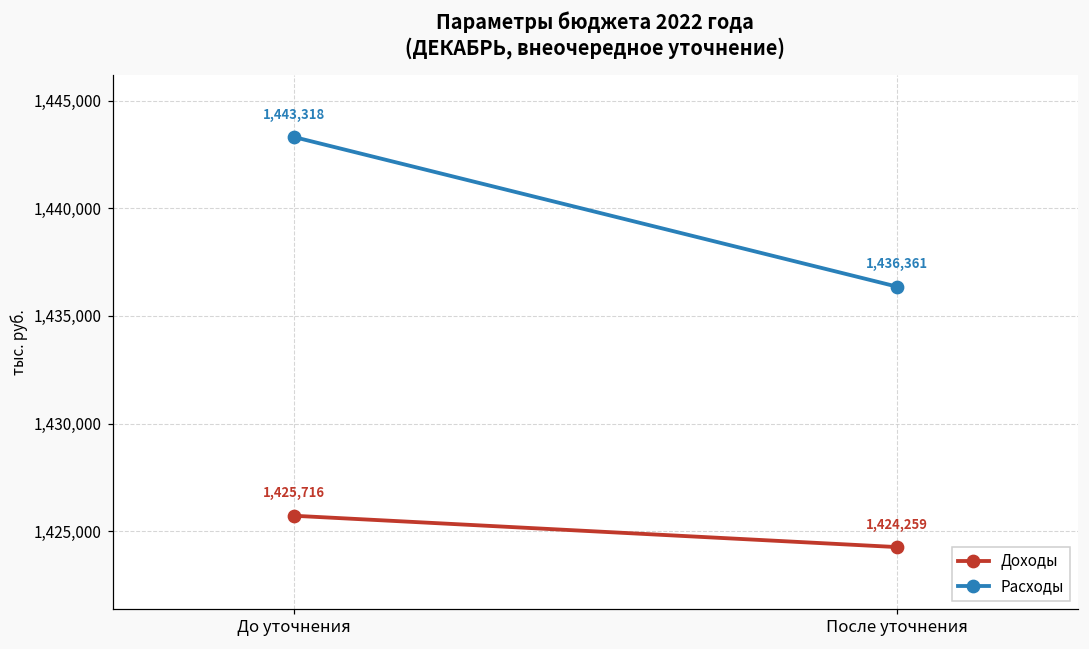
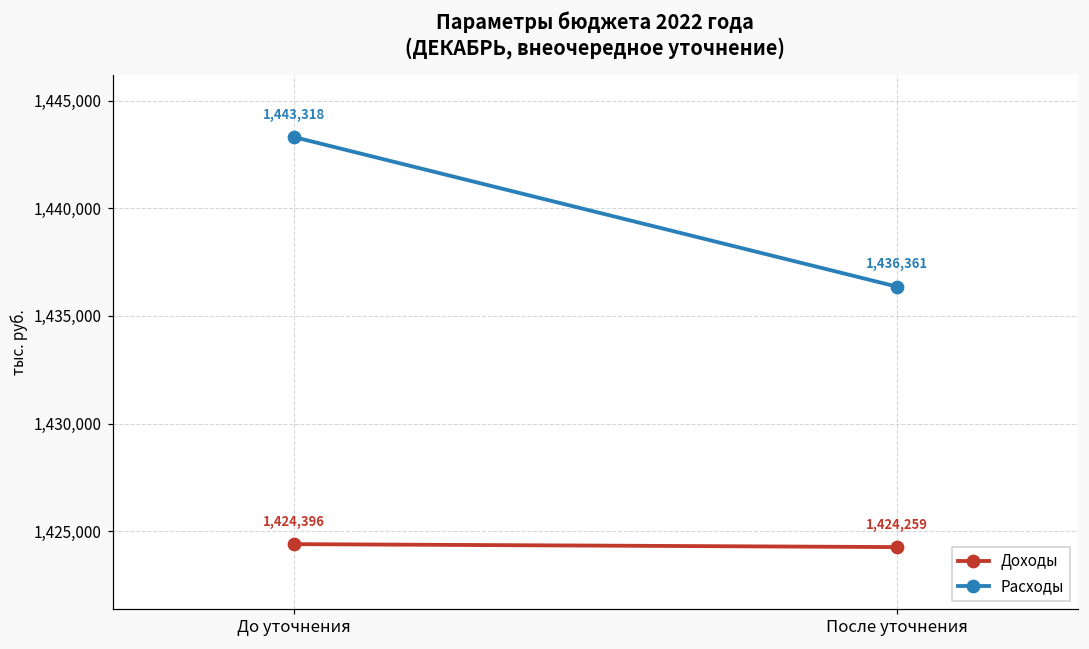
Доходы, До уточнения: 1,425,716 -> 1,424,396
